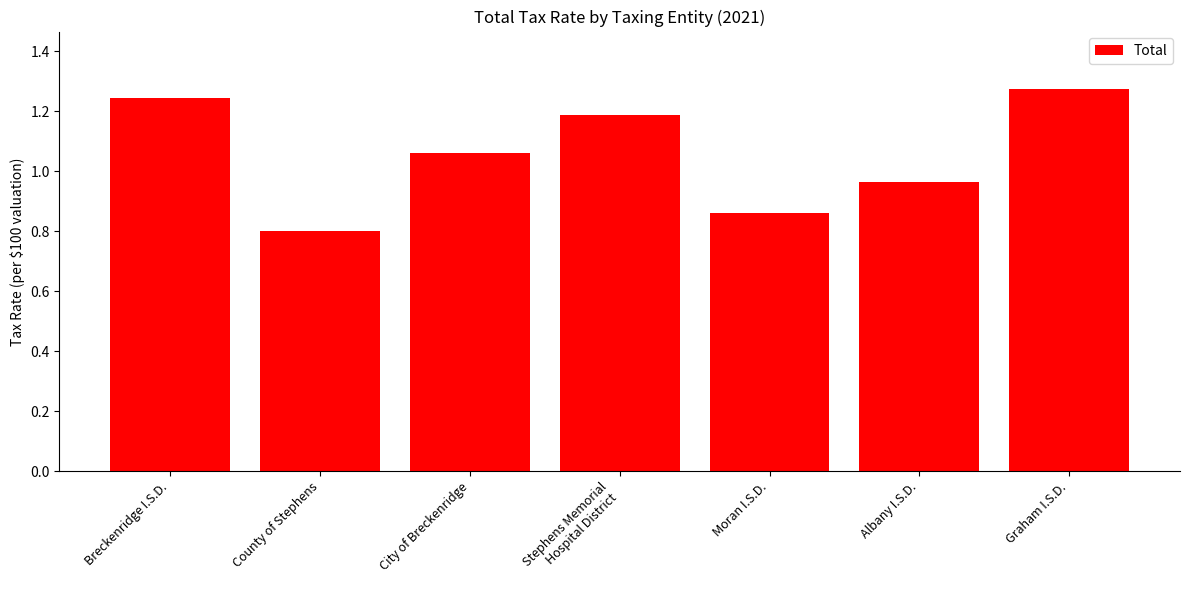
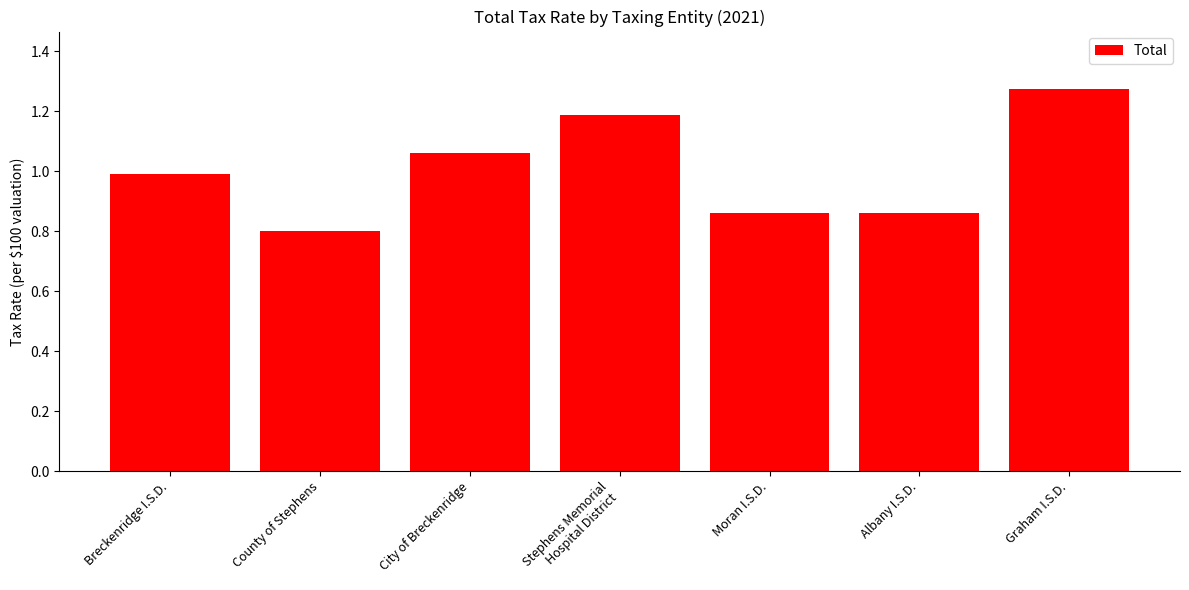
Breckenridge I.S.D.: 1.24 -> 0.99
Albany I.S.D.: 0.96 -> 0.86
